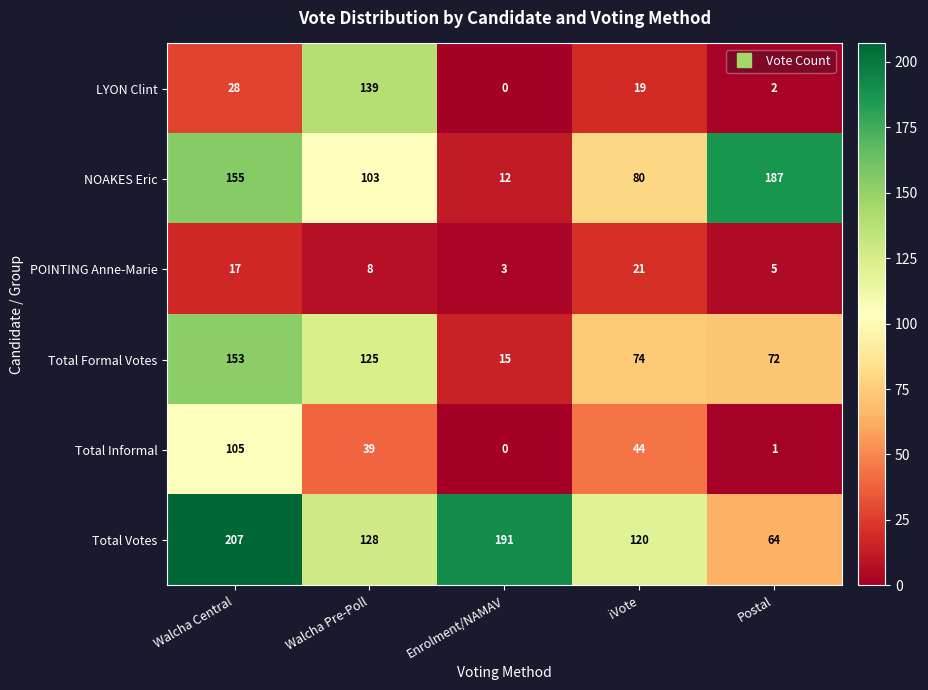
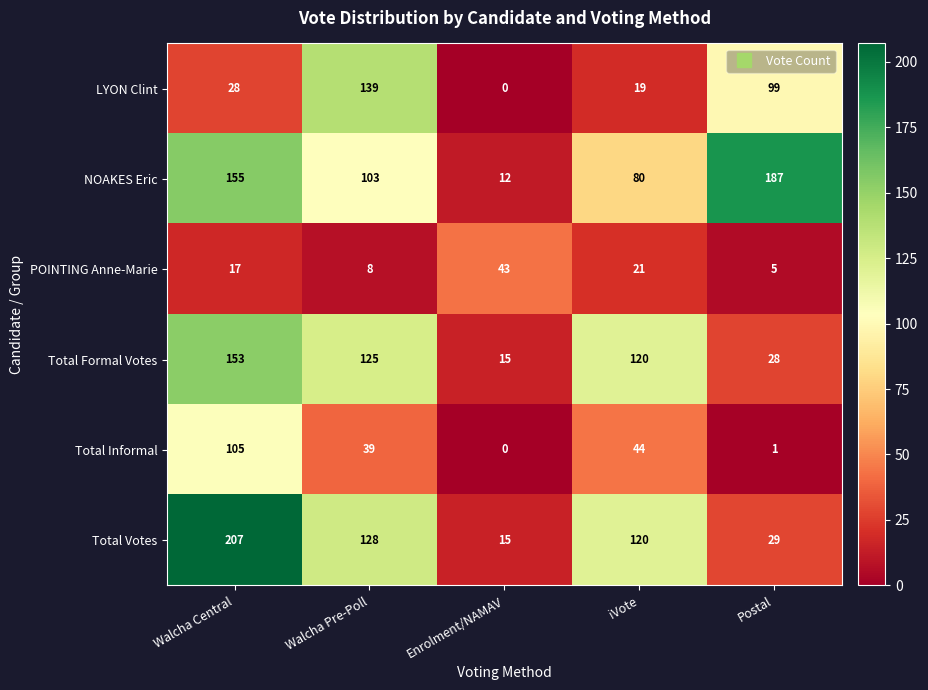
LYON Clint, Postal: 2 -> 99
POINTING Anne-Marie, Enrolment/NAMAV: 3 -> 43
Total Formal Votes, iVote: 74 -> 120
Total Formal Votes, Postal: 72 -> 28
Total Votes, Enrolment/NAMAV: 191 -> 15
Total Votes, Postal: 64 -> 29
